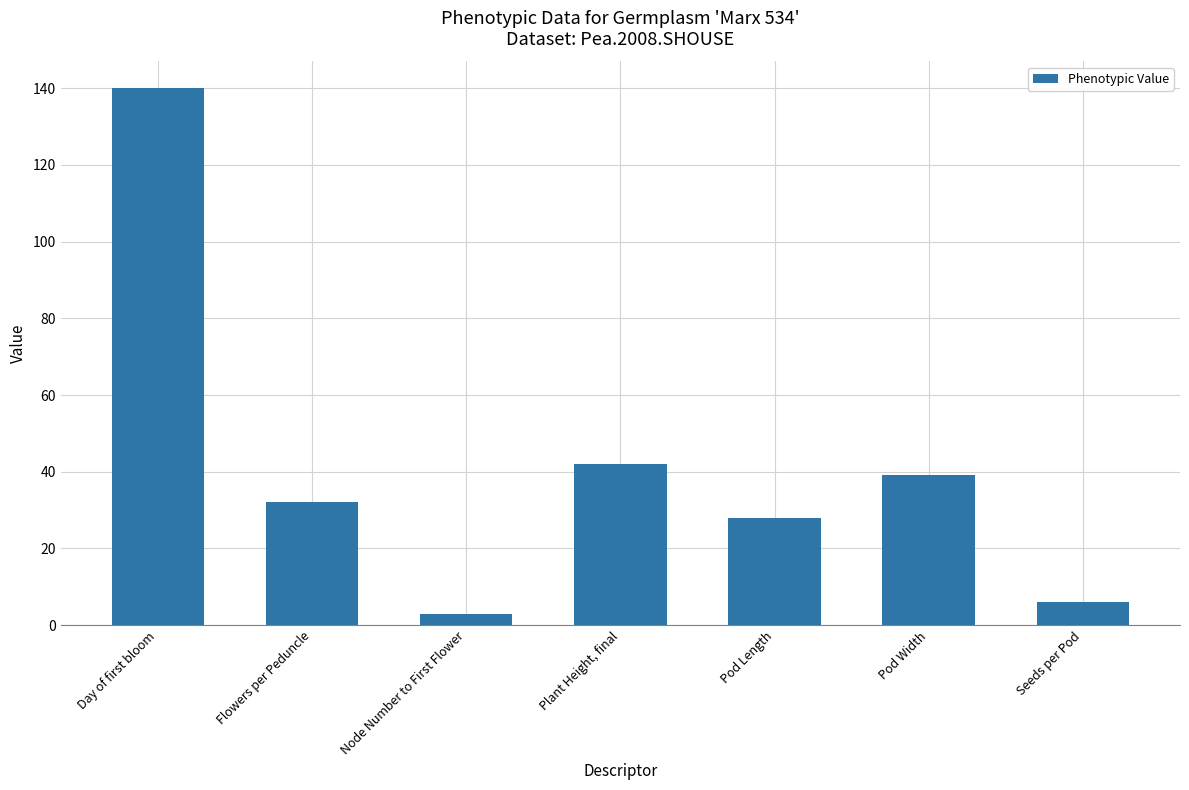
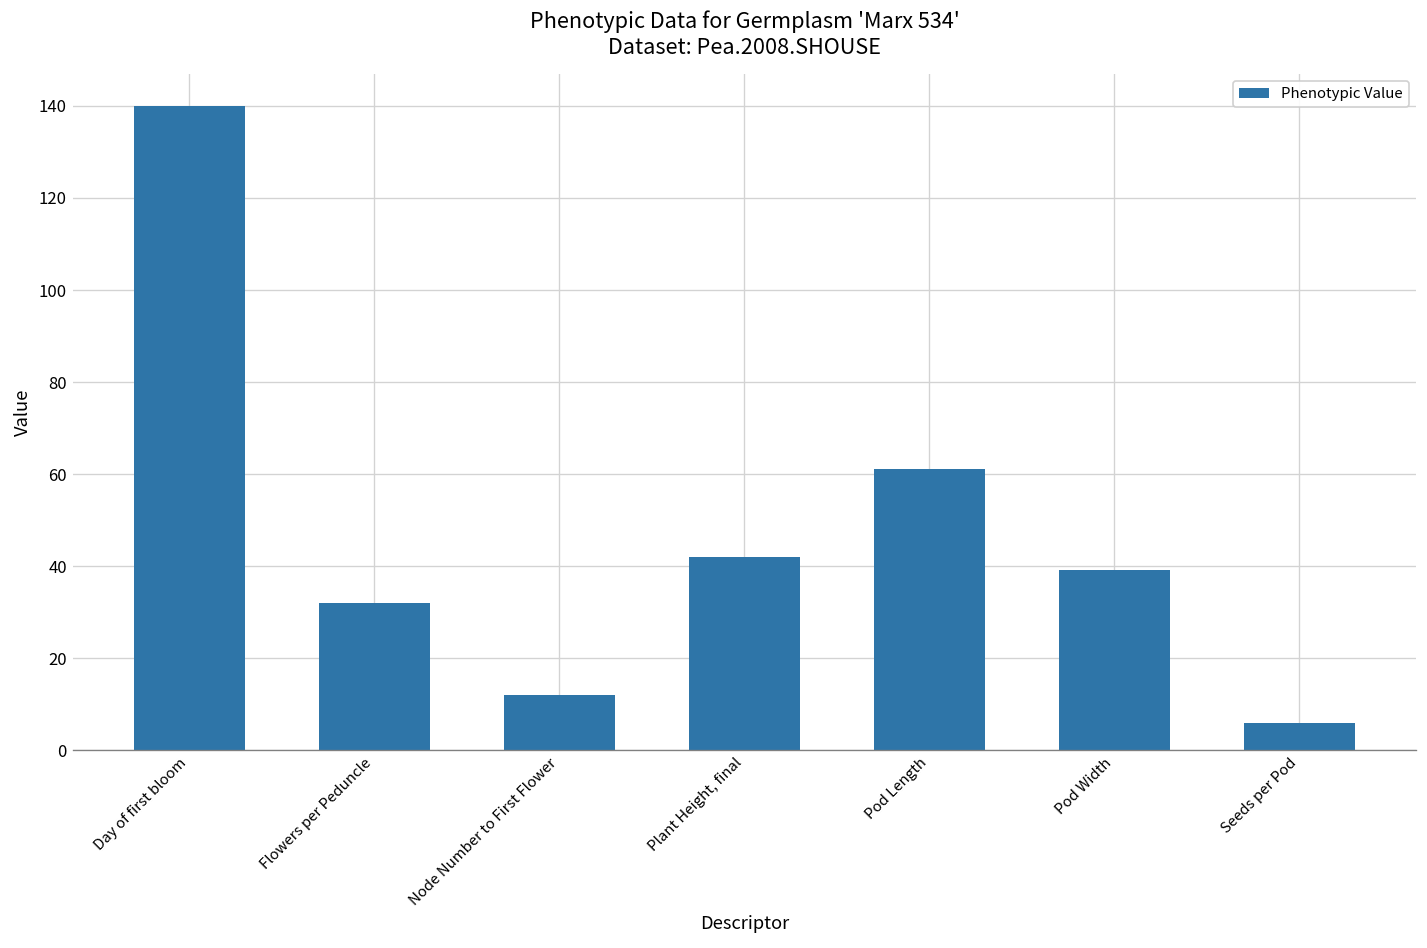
Node Number to First Flower: 3 -> 12
Pod Length: 28 -> 61
